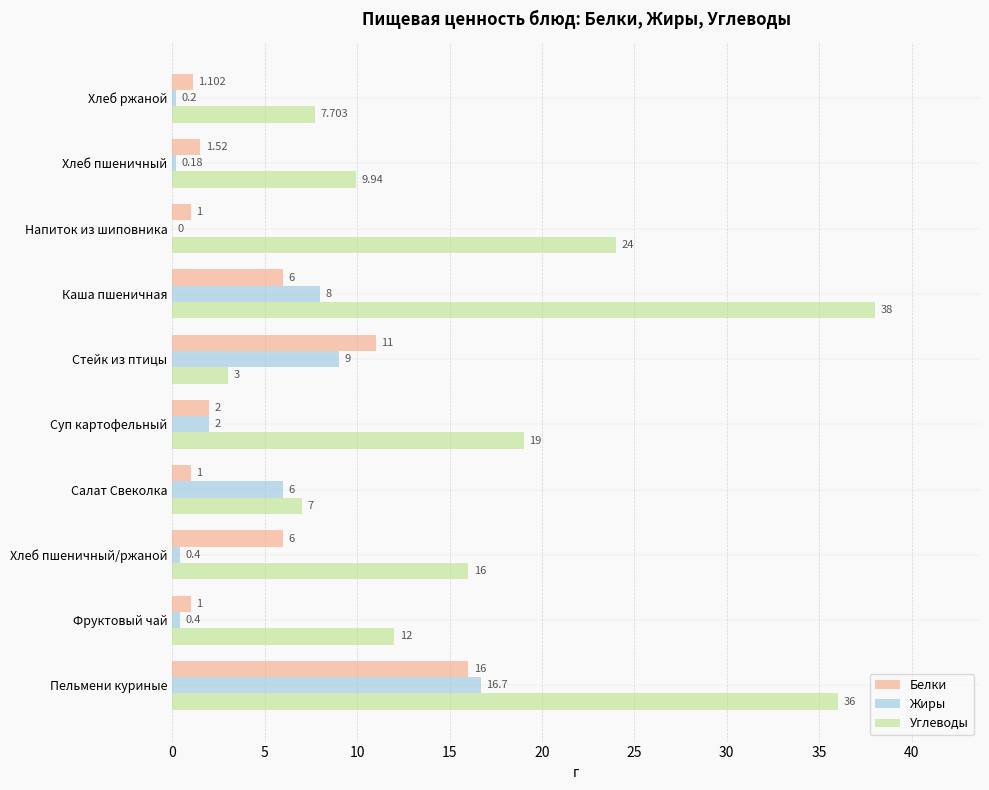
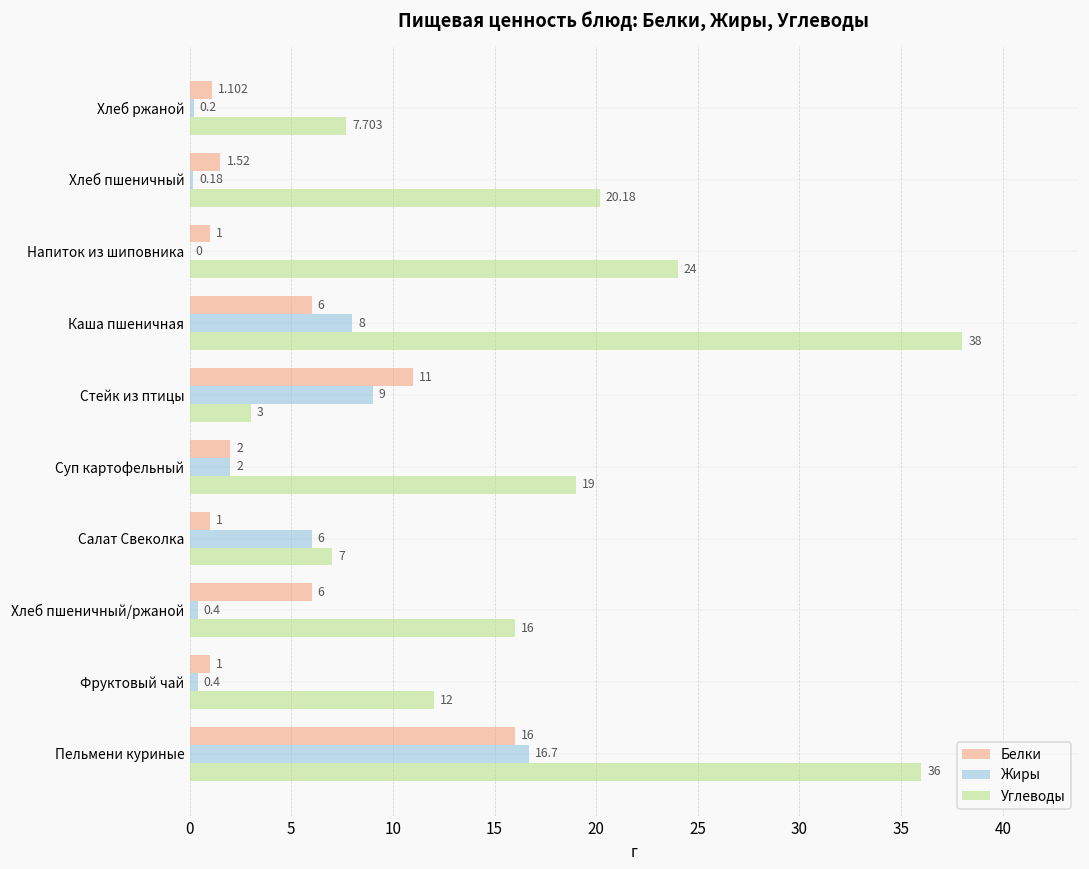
Углеводы, Хлеб пшеничный: 9.94 -> 20.18
